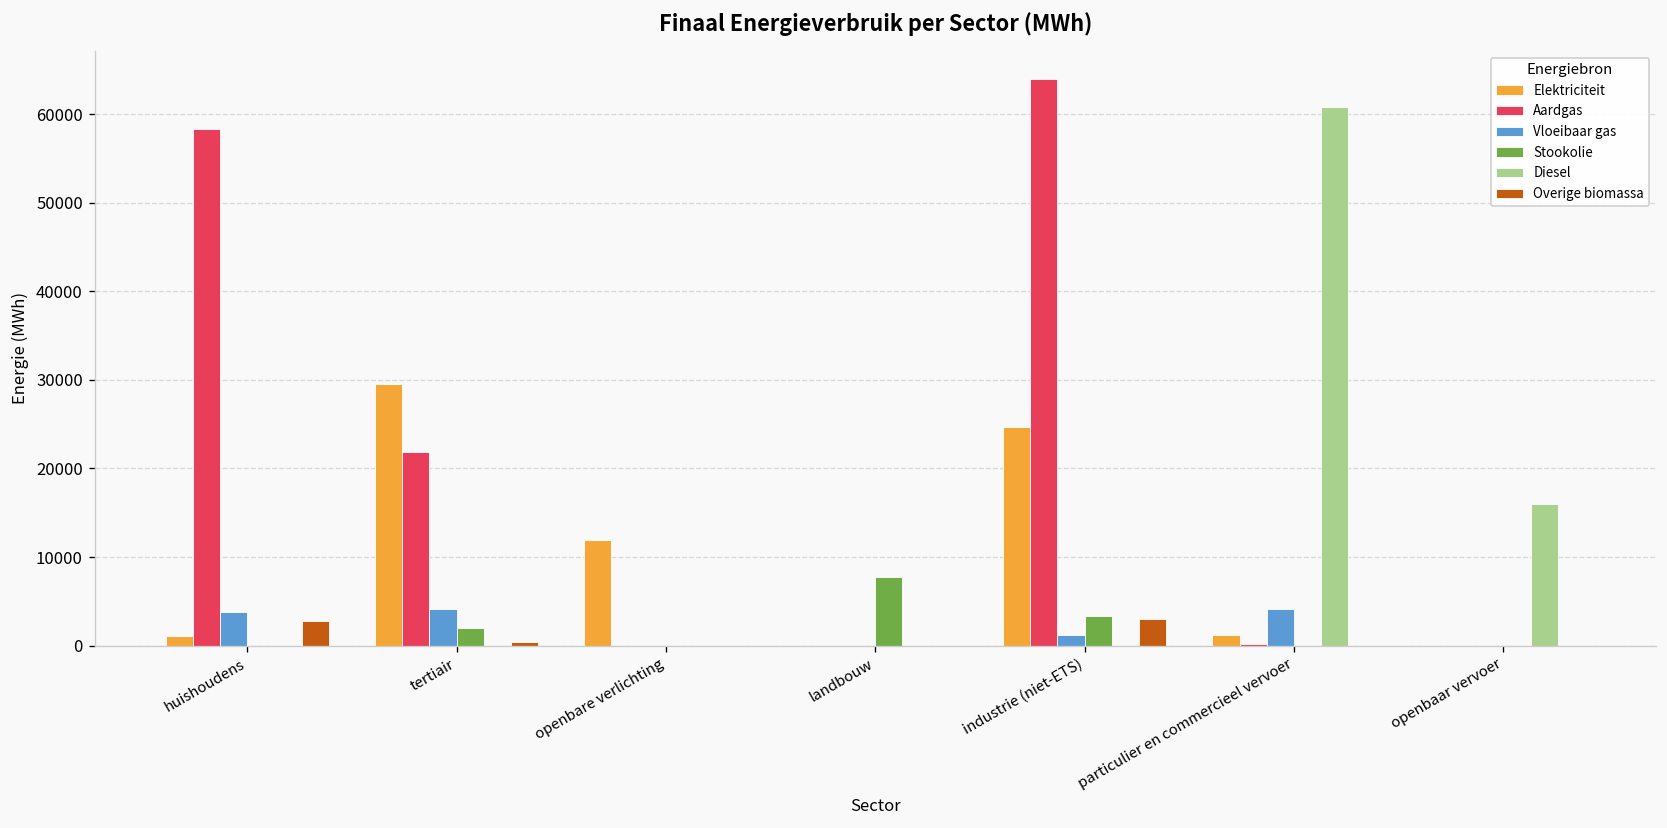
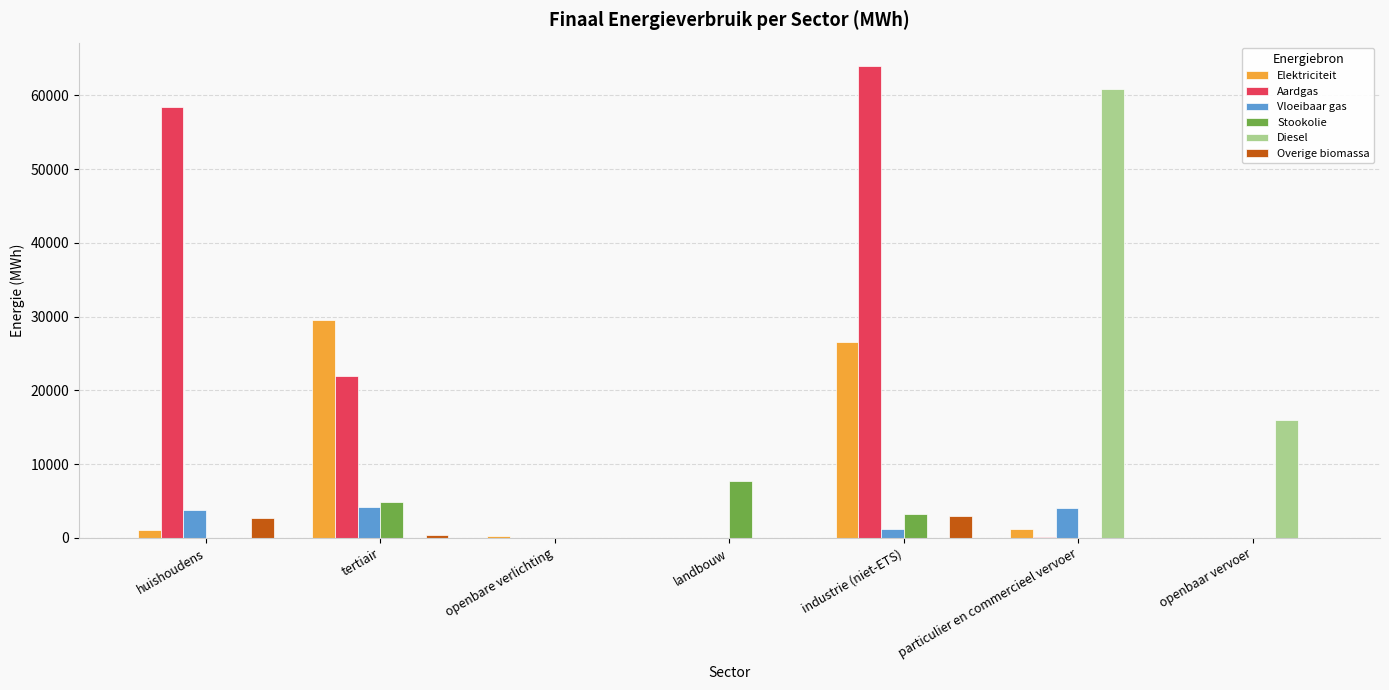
Stookolie, tertiair: 2000 -> 5000
Elektriciteit, openbare verlichting: 12000 -> 0
Elektriciteit, industrie (niet-ETS): 25000 -> 27000
